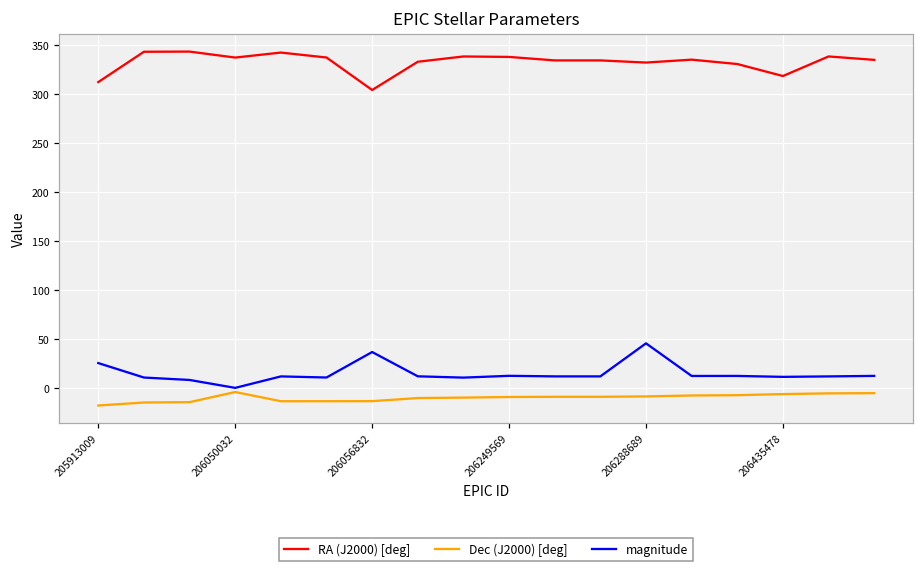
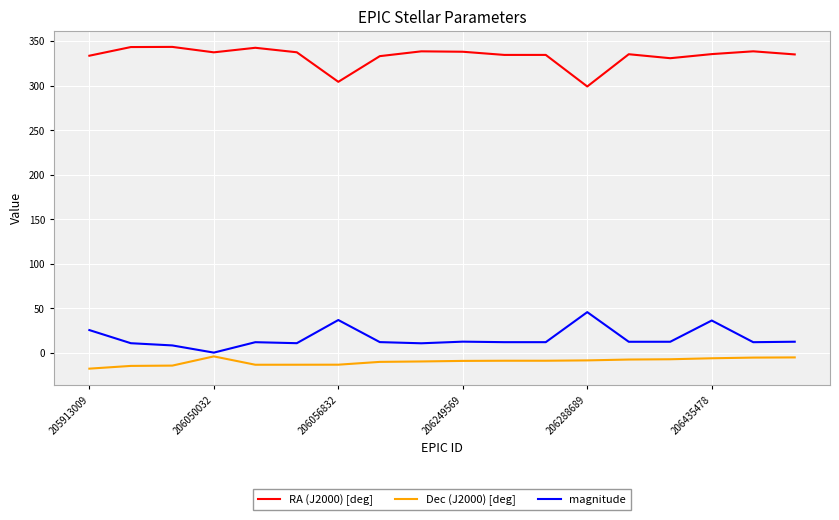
RA (J2000) [deg], 205913009: 310 -> 330
RA (J2000) [deg], 206288689: 330 -> 300
RA (J2000) [deg], 206435478: 320 -> 340
magnitude, 206435478: 10 -> 40
